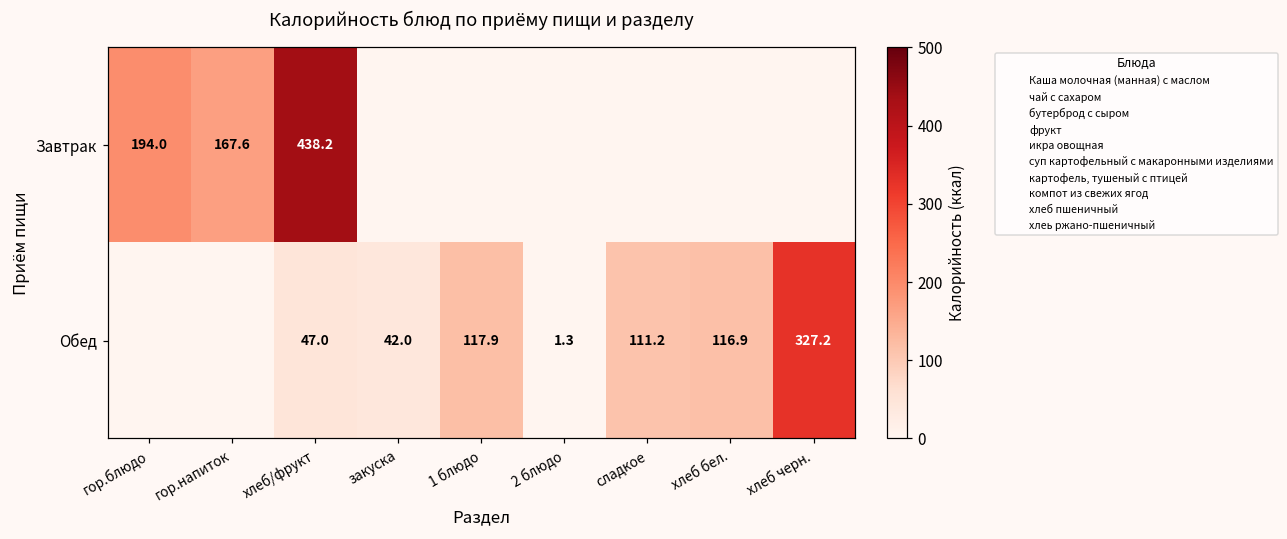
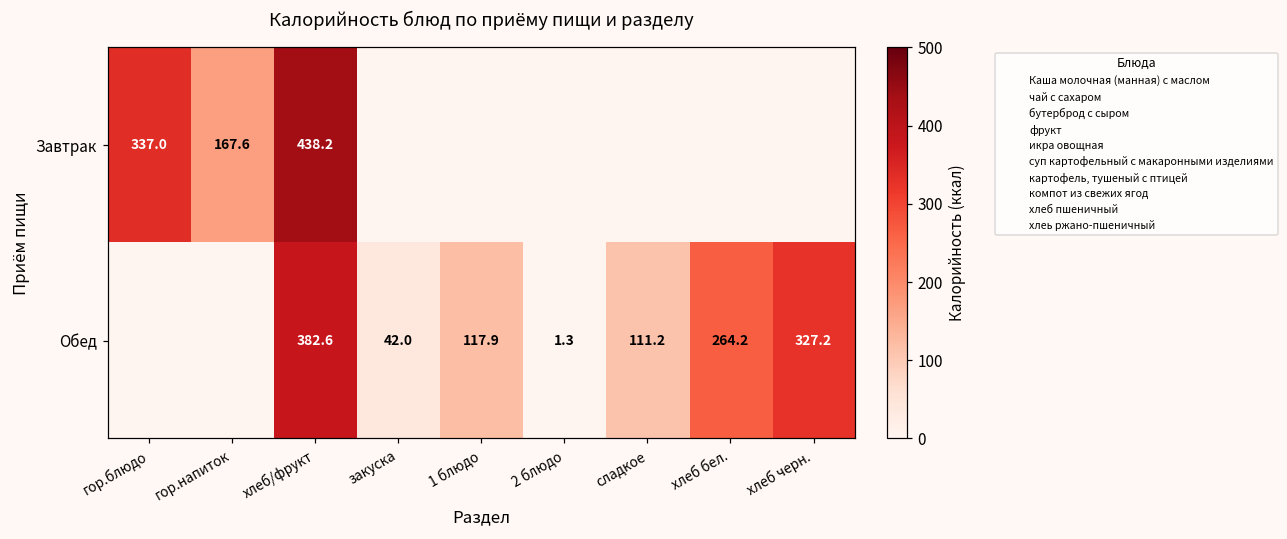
Завтрак, гор.блюдо: 194.0 -> 337.0
Обед, хлеб/фрукт: 47.0 -> 382.6
Обед, хлеб бел.: 116.9 -> 264.2
